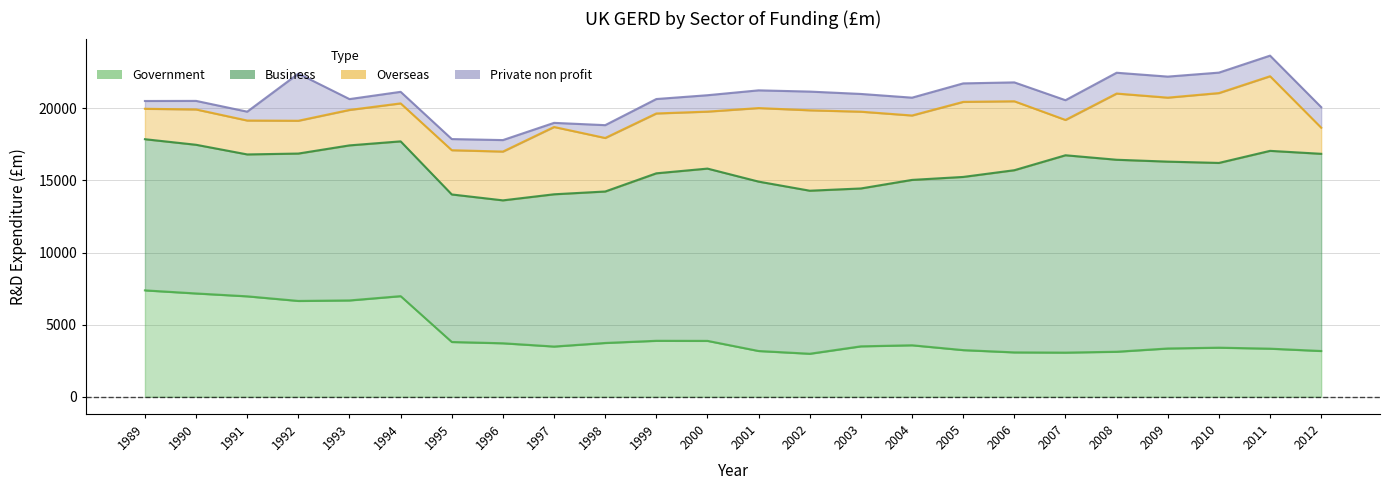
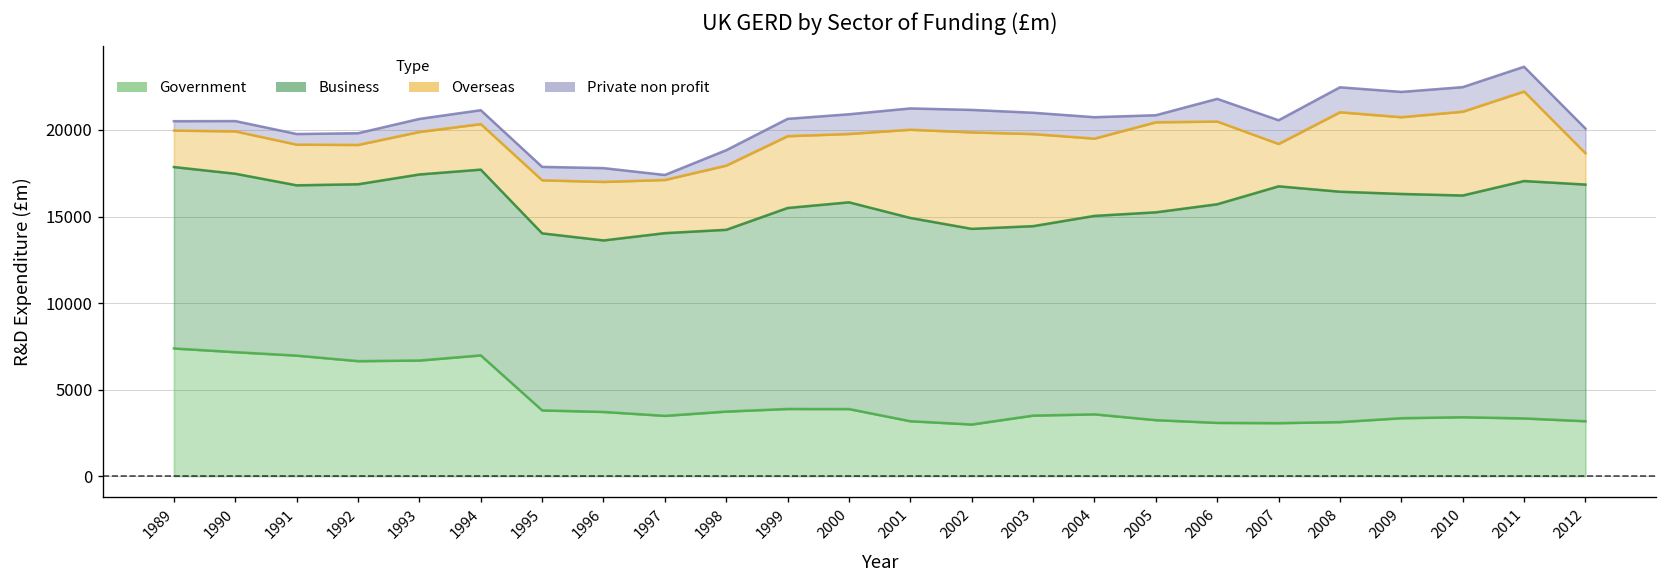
Private non profit, 1992: 3300 -> 700
Overseas, 1997: 4700 -> 3100
Private non profit, 2005: 1300 -> 400
